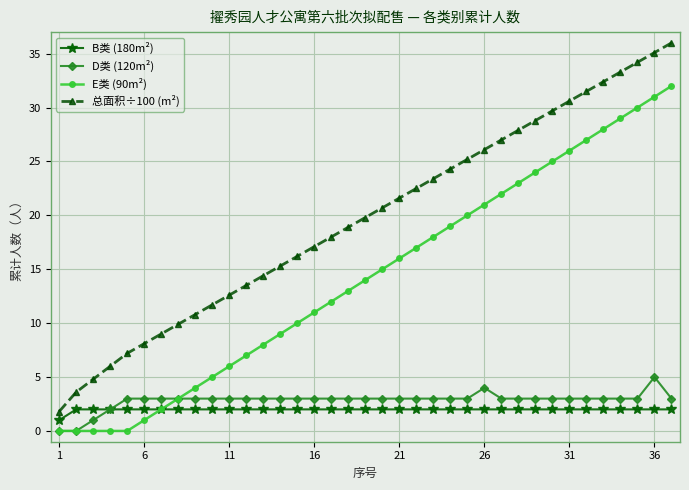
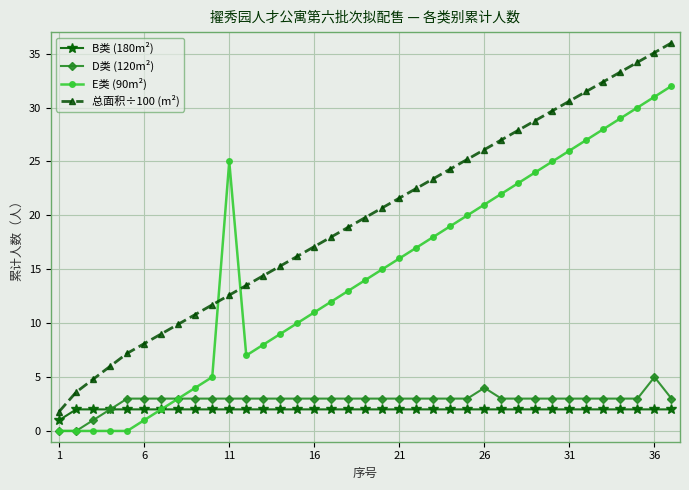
E类 (90m²), 11: 6 -> 25
